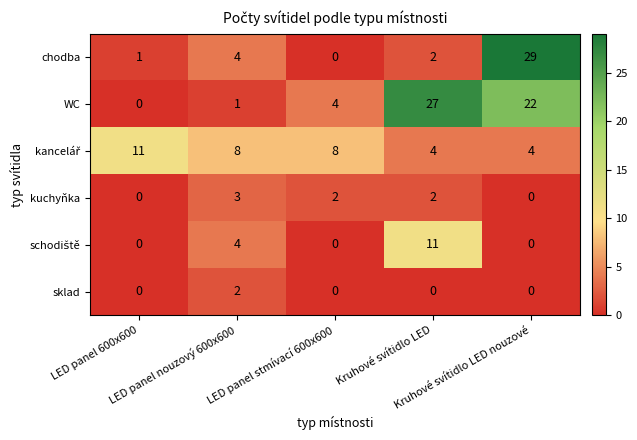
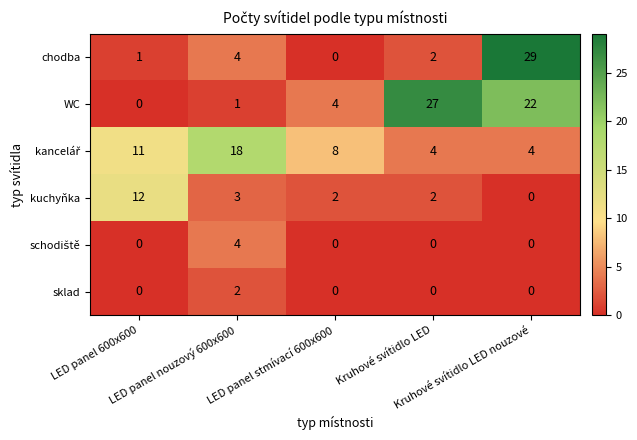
kancelář, LED panel nouzový 600x600: 8 -> 18
kuchyňka, LED panel 600x600: 0 -> 12
schodiště, Kruhové svítidlo LED: 11 -> 0
